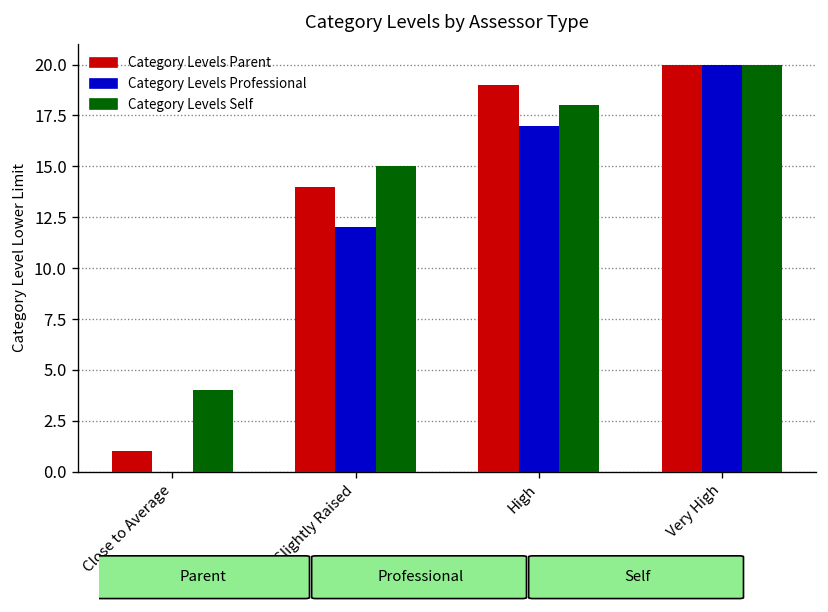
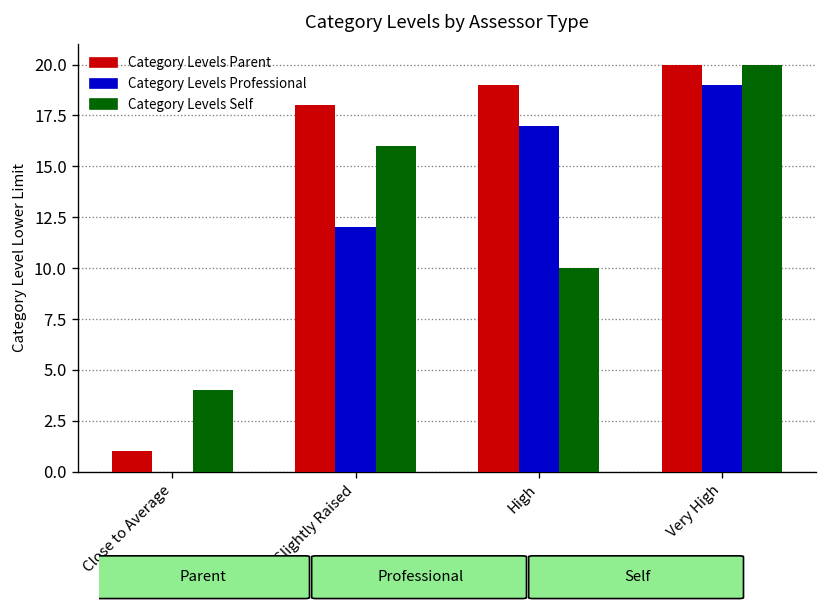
Category Levels Parent, Slightly Raised: 14 -> 18
Category Levels Self, Slightly Raised: 15 -> 16
Category Levels Self, High: 18 -> 10
Category Levels Professional, Very High: 20 -> 19
